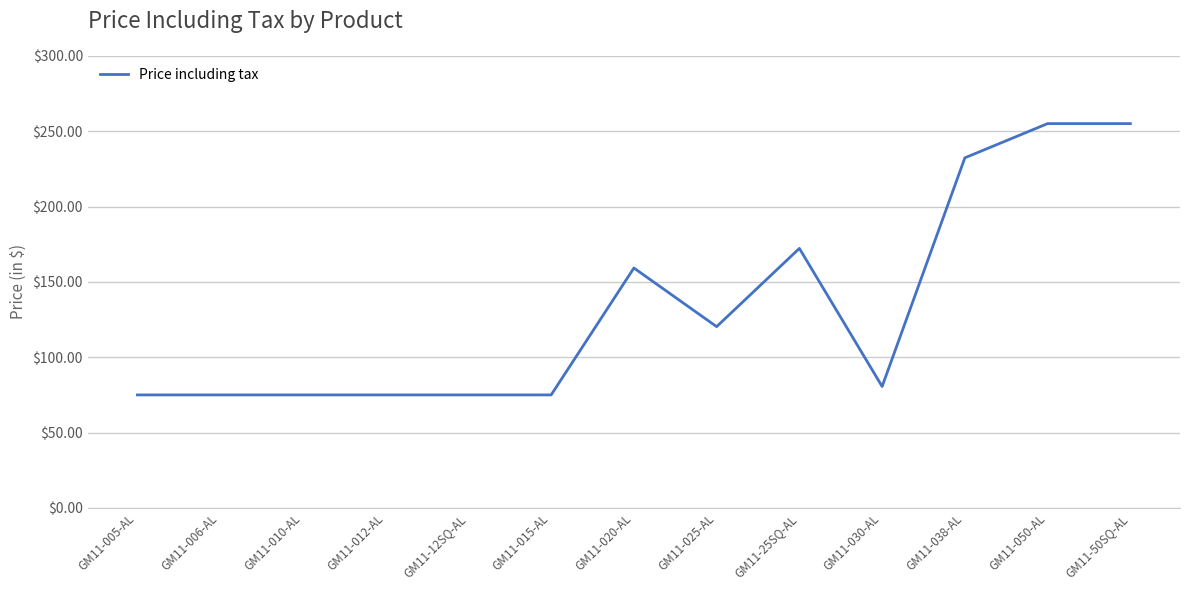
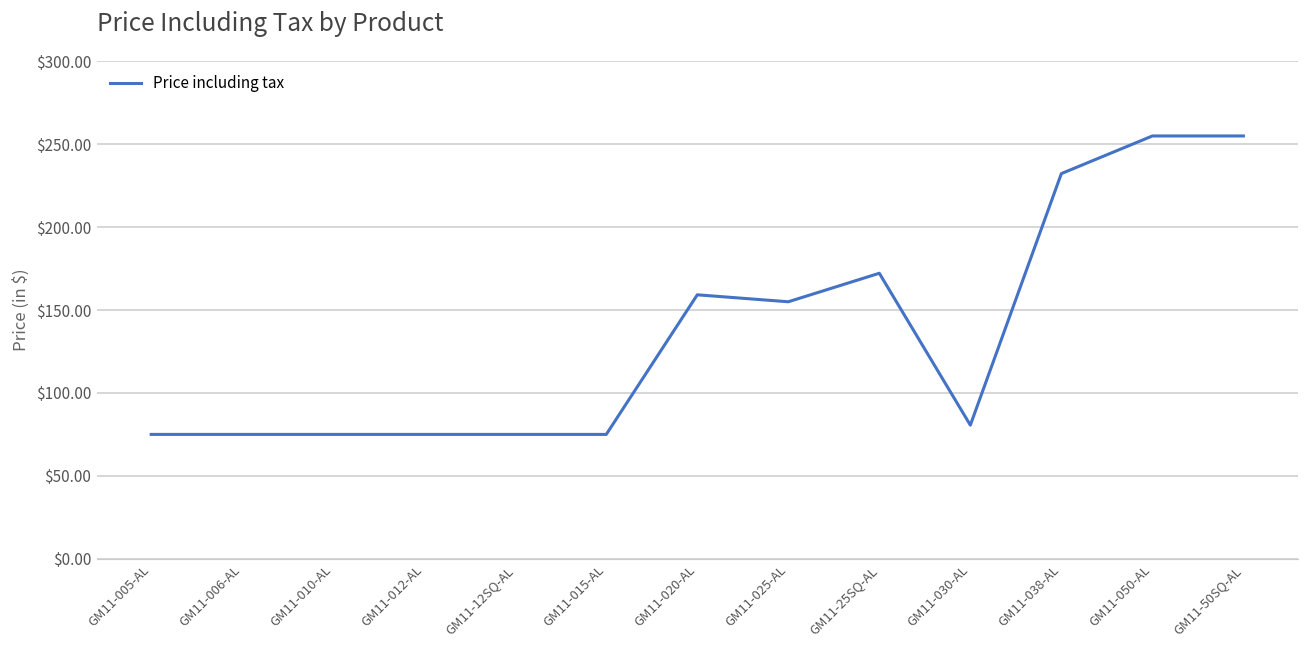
GM11-025-AL: $120 -> $155
